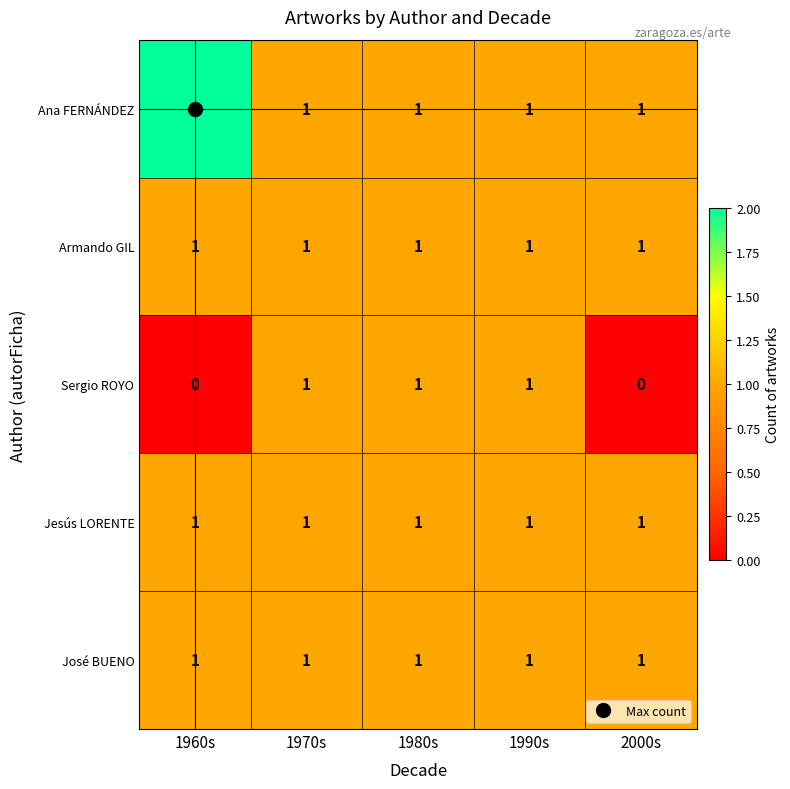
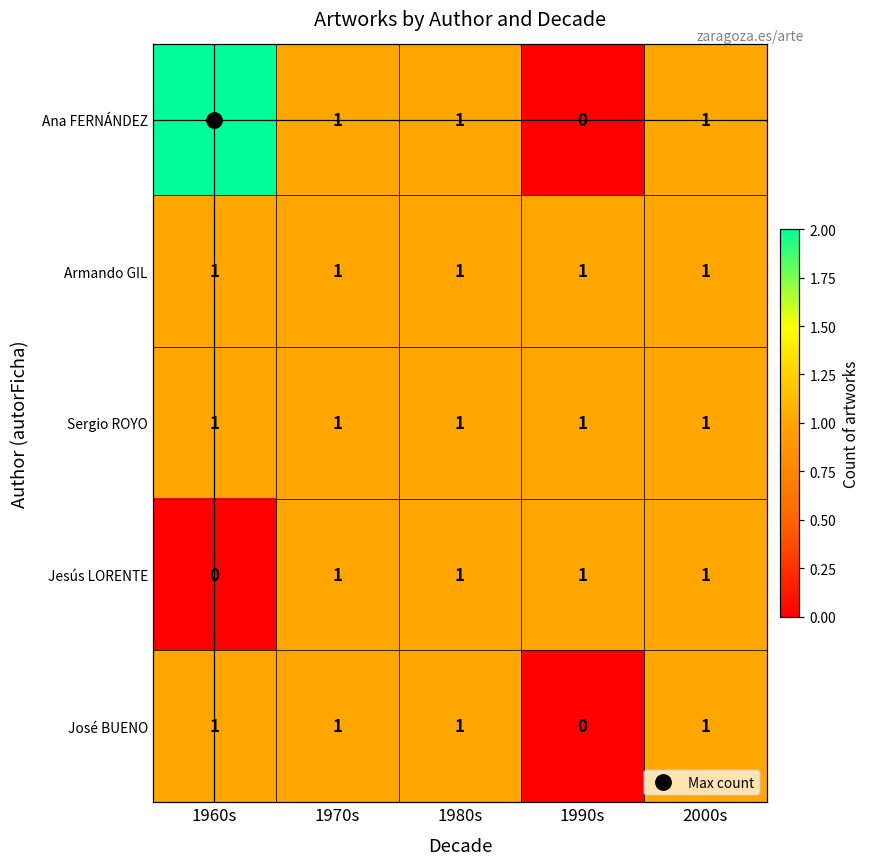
Ana FERNÁNDEZ, 1990s: 1 -> 0
Sergio ROYO, 1960s: 0 -> 1
Sergio ROYO, 2000s: 0 -> 1
Jesús LORENTE, 1960s: 1 -> 0
José BUENO, 1990s: 1 -> 0
